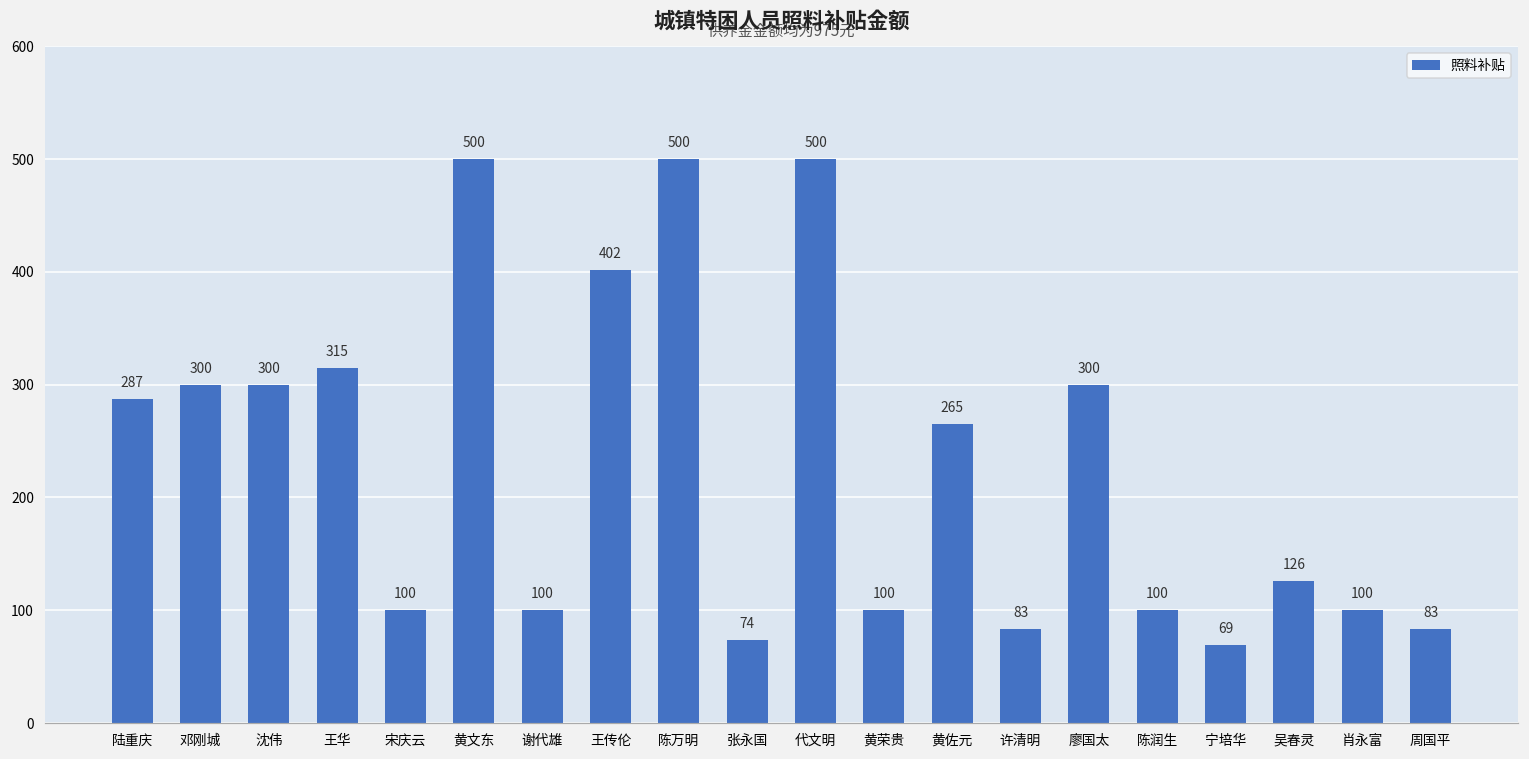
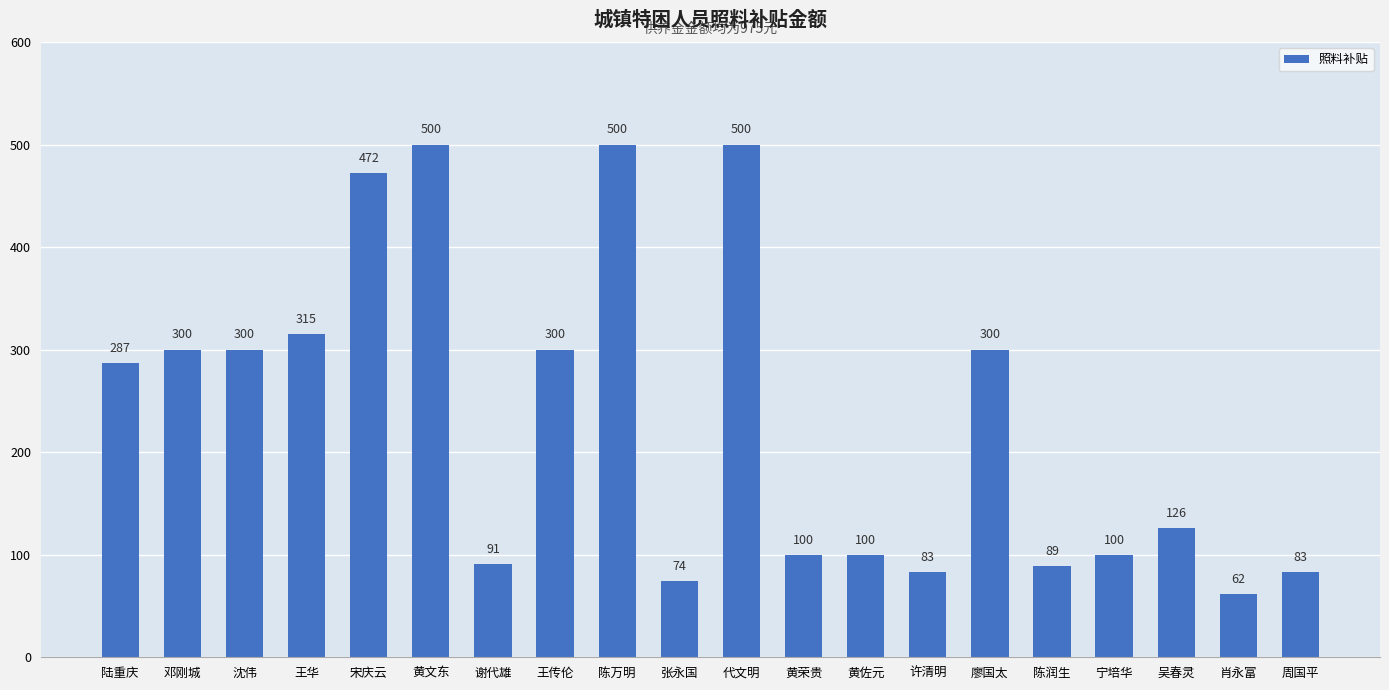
宋庆云: 100 -> 472
谢代雄: 100 -> 91
王传伦: 402 -> 300
黄佐元: 265 -> 100
陈润生: 100 -> 89
宁培华: 69 -> 100
肖永富: 100 -> 62
